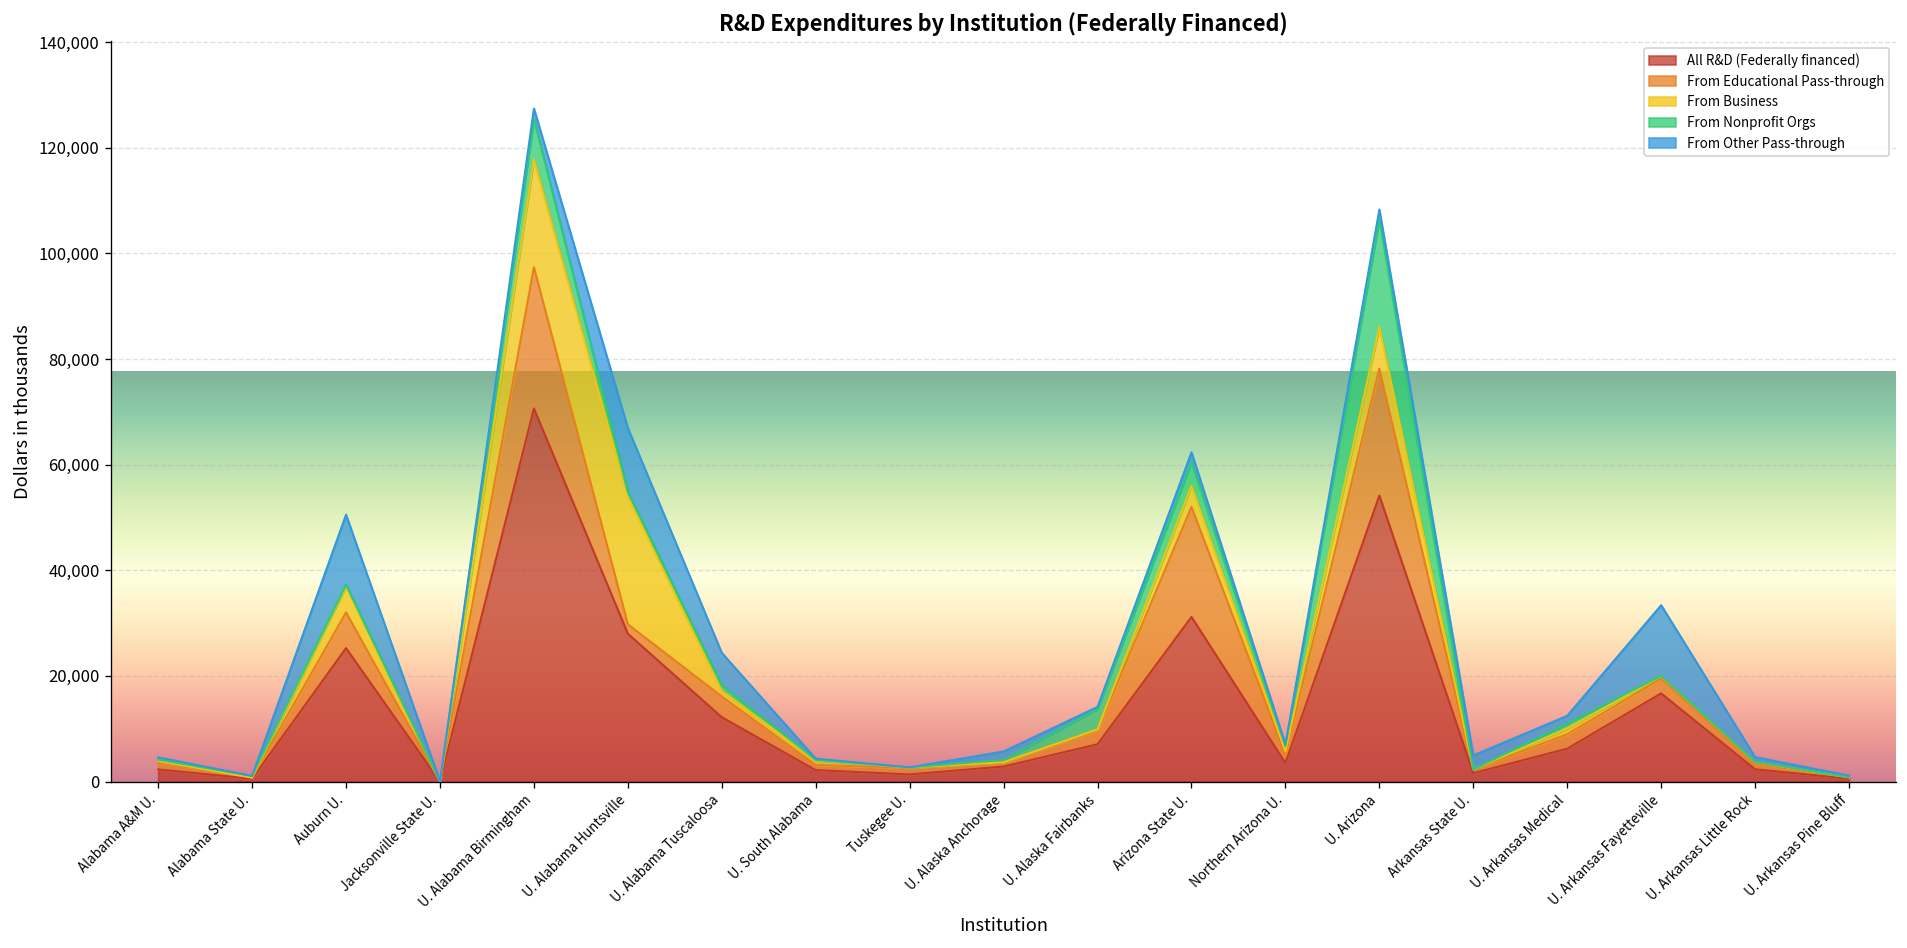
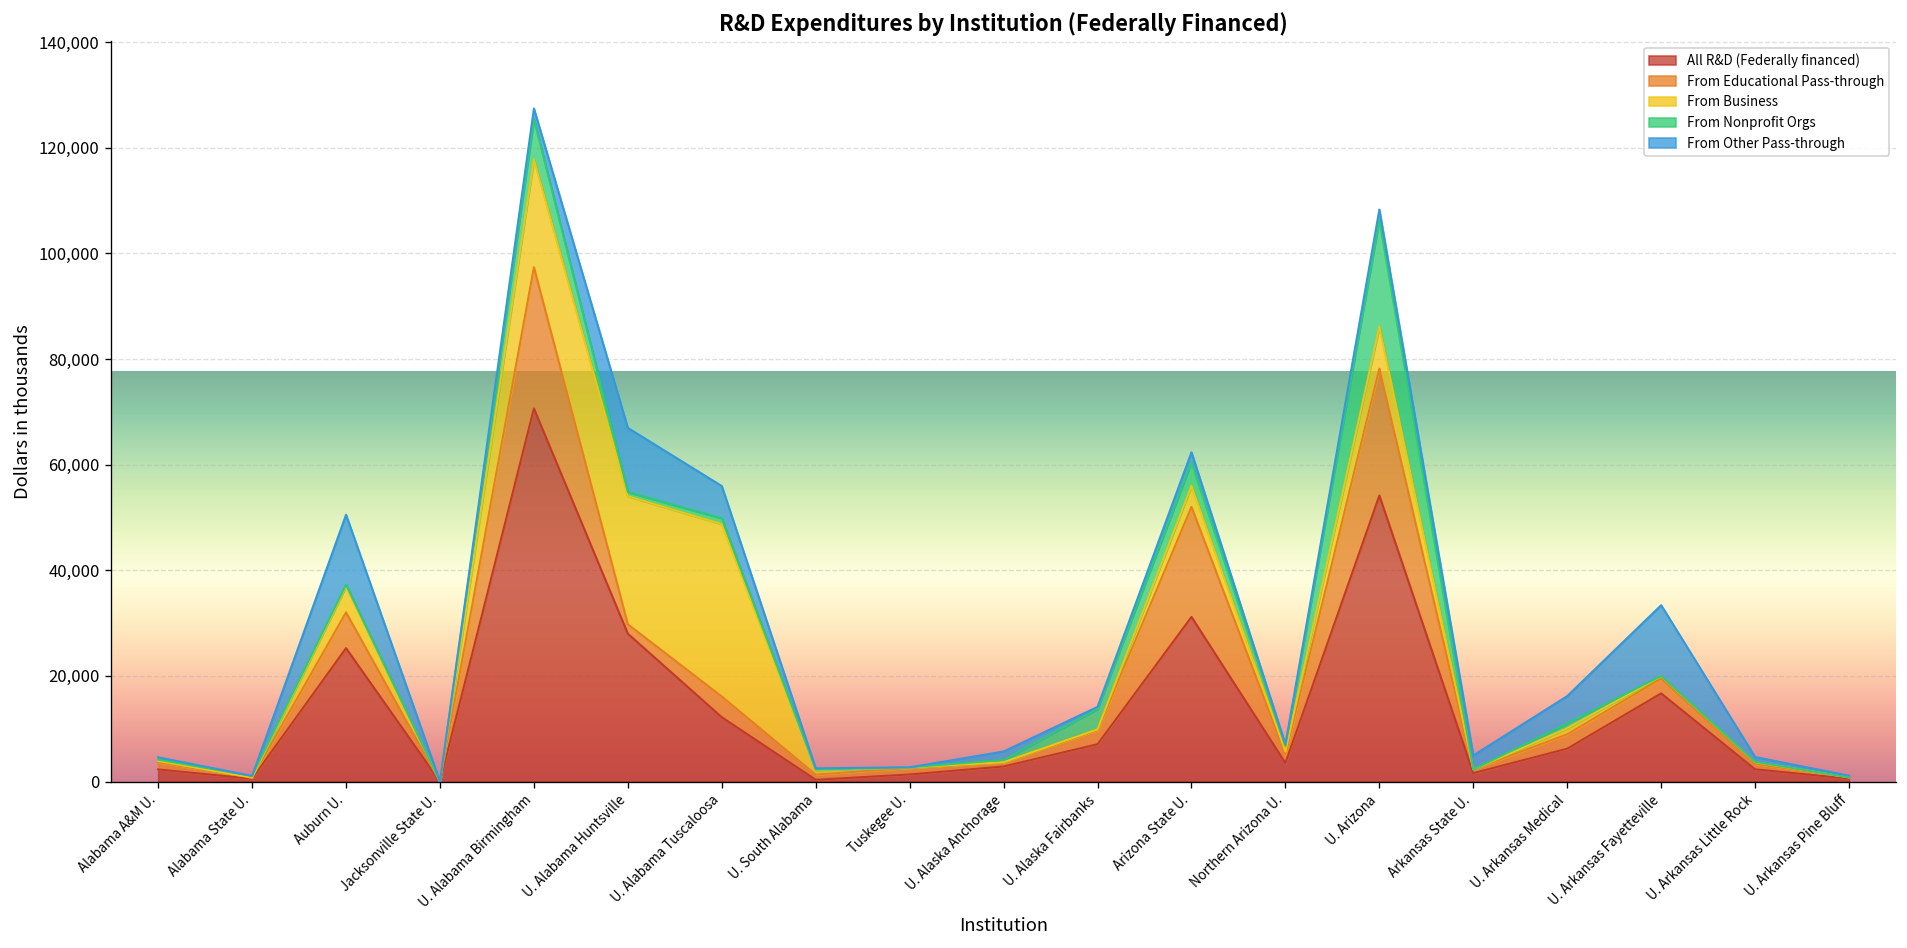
From Business, U. Alabama Tuscaloosa: 1,000 -> 33,000
All R&D (Federally financed), U. South Alabama: 2,000 -> 0
From Other Pass-through, U. Arkansas Medical: 1,000 -> 5,000
